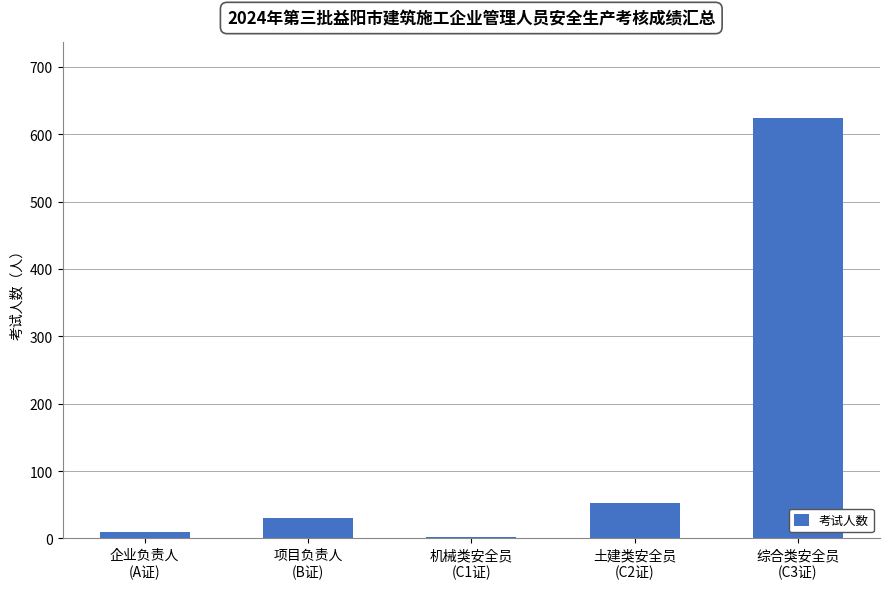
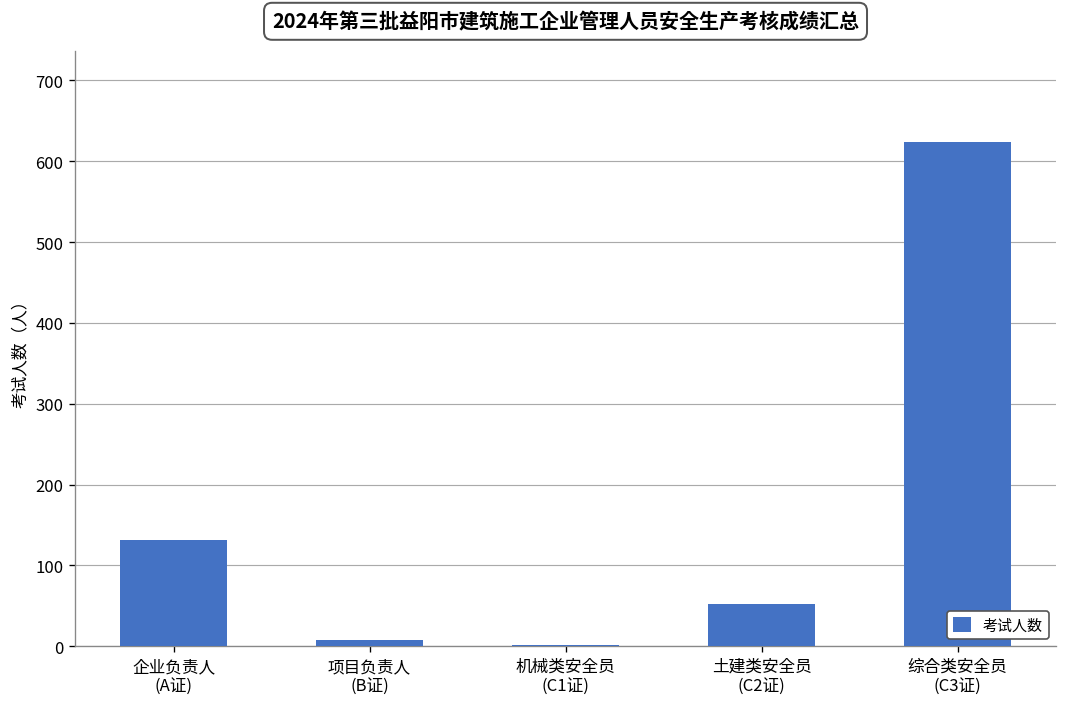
企业负责人 (A证): 10 -> 130
项目负责人 (B证): 30 -> 10
